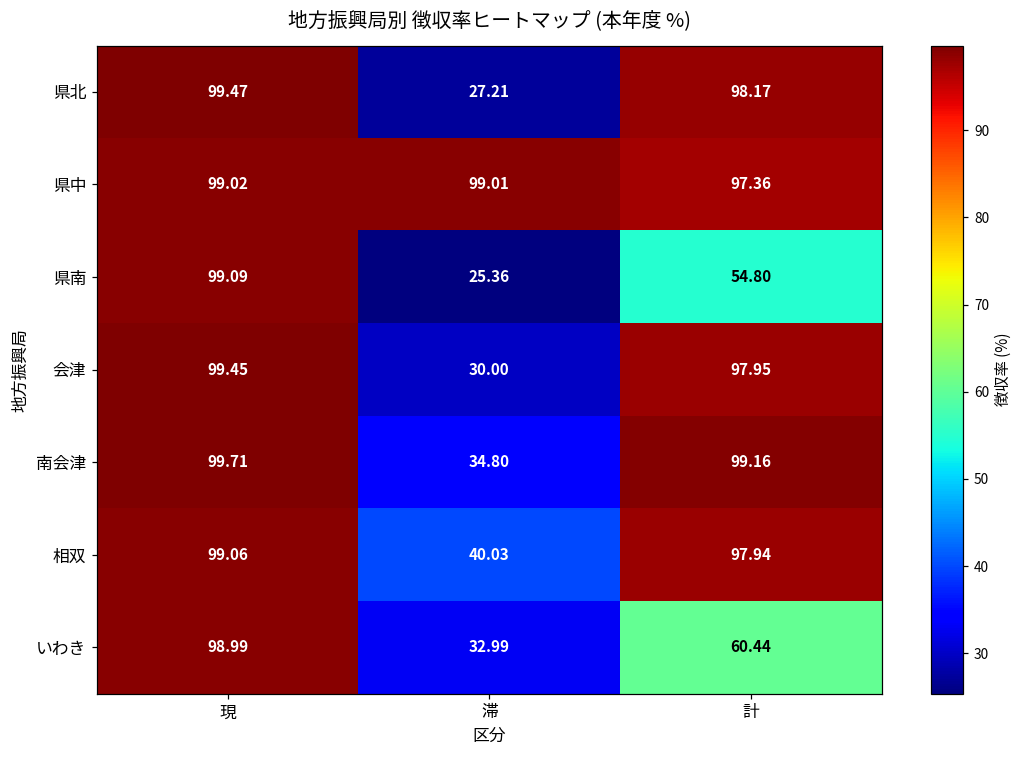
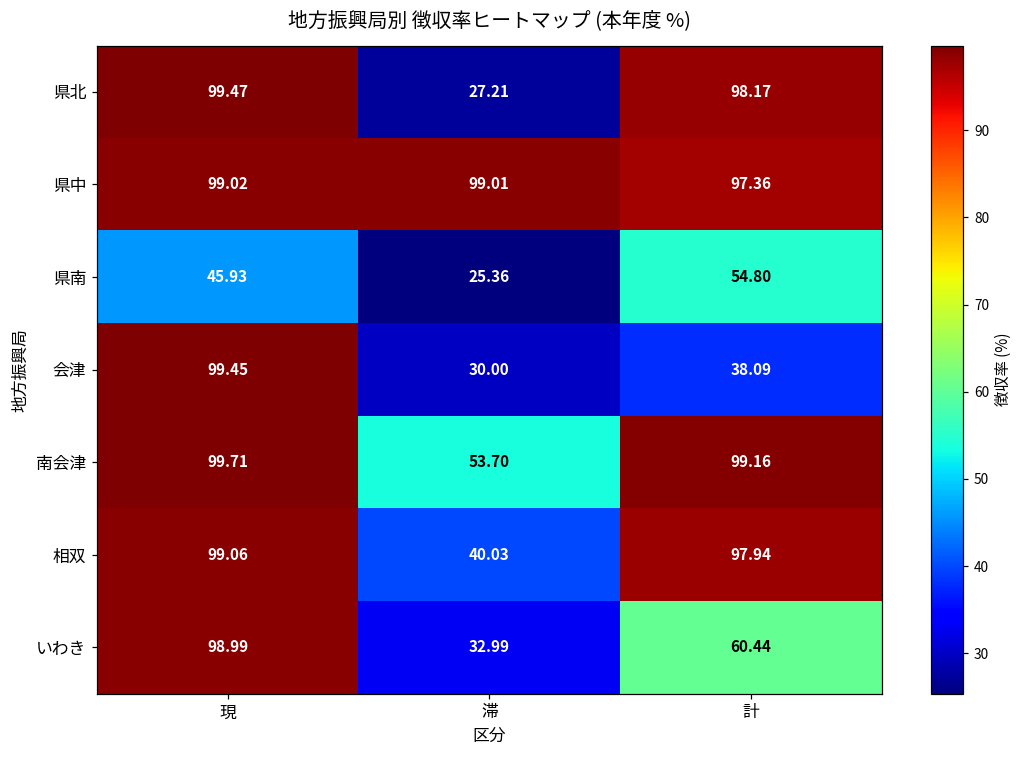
県南, 現: 99.09 -> 45.93
会津, 計: 97.95 -> 38.09
南会津, 滞: 34.80 -> 53.70
